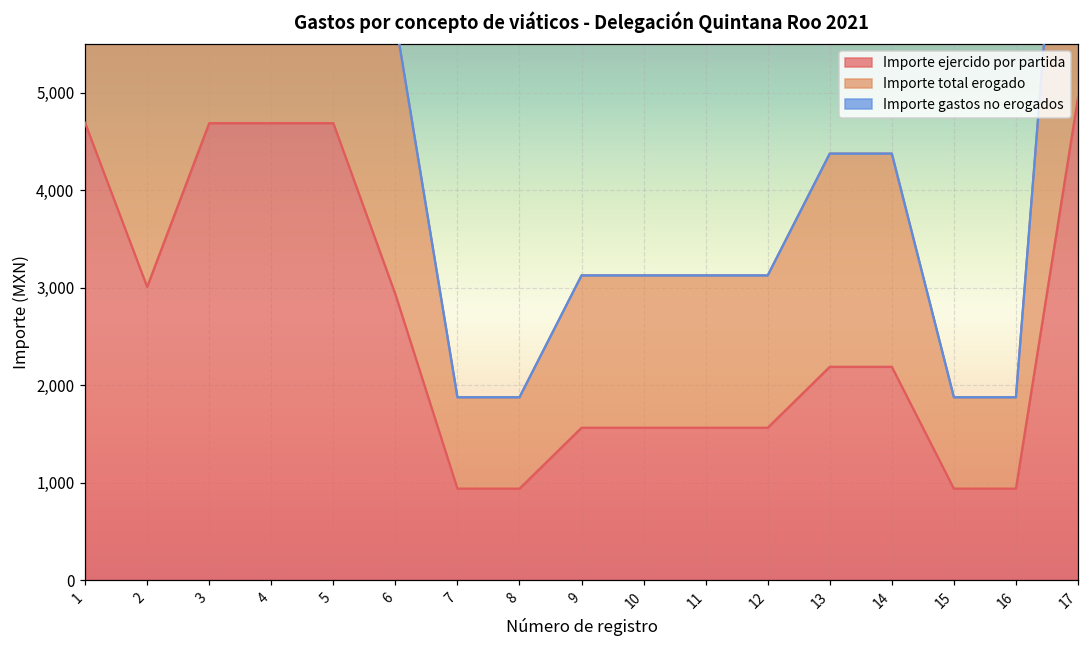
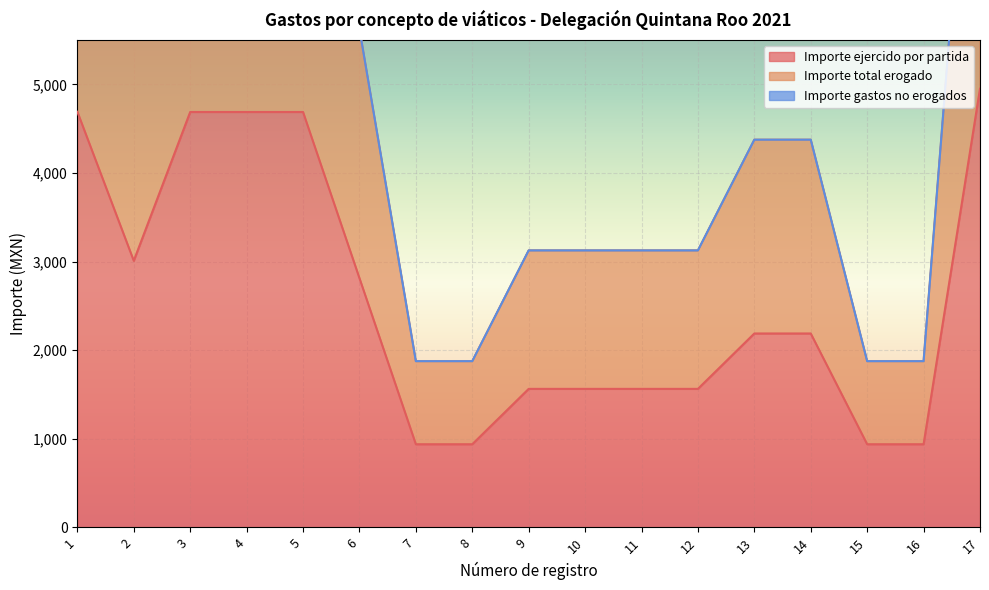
Importe ejercido por partida, 6: 2,900 -> 2,800
